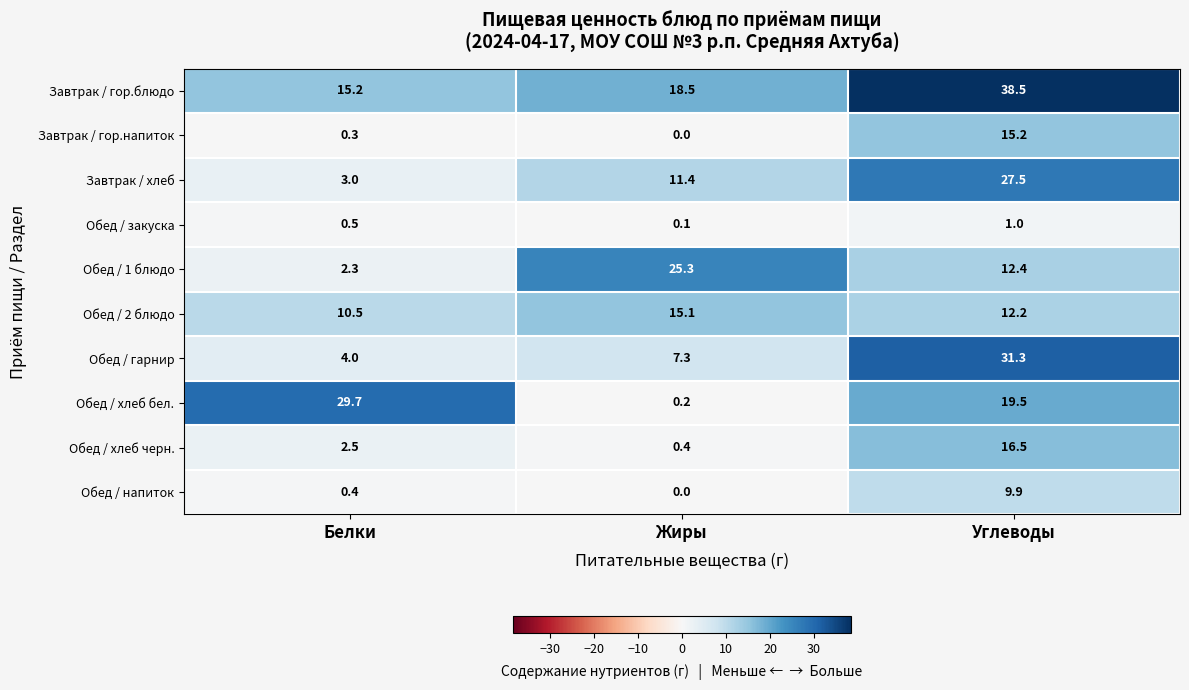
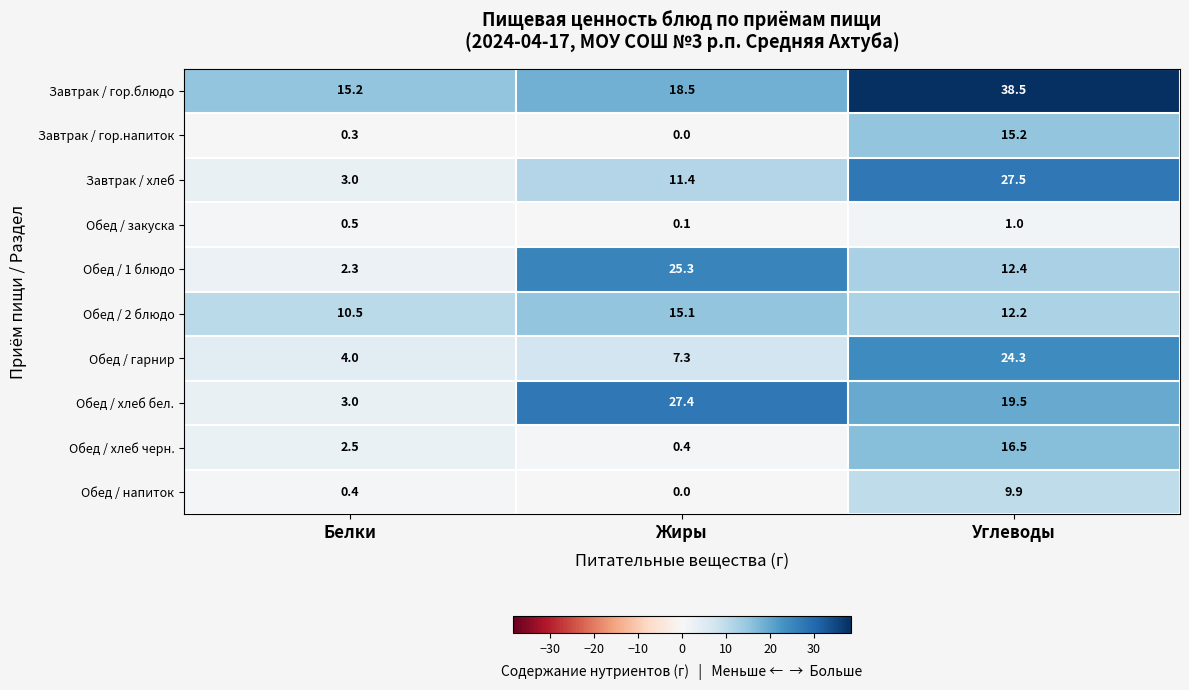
Обед / гарнир, Углеводы: 31.3 -> 24.3
Обед / хлеб бел., Белки: 29.7 -> 3.0
Обед / хлеб бел., Жиры: 0.2 -> 27.4
